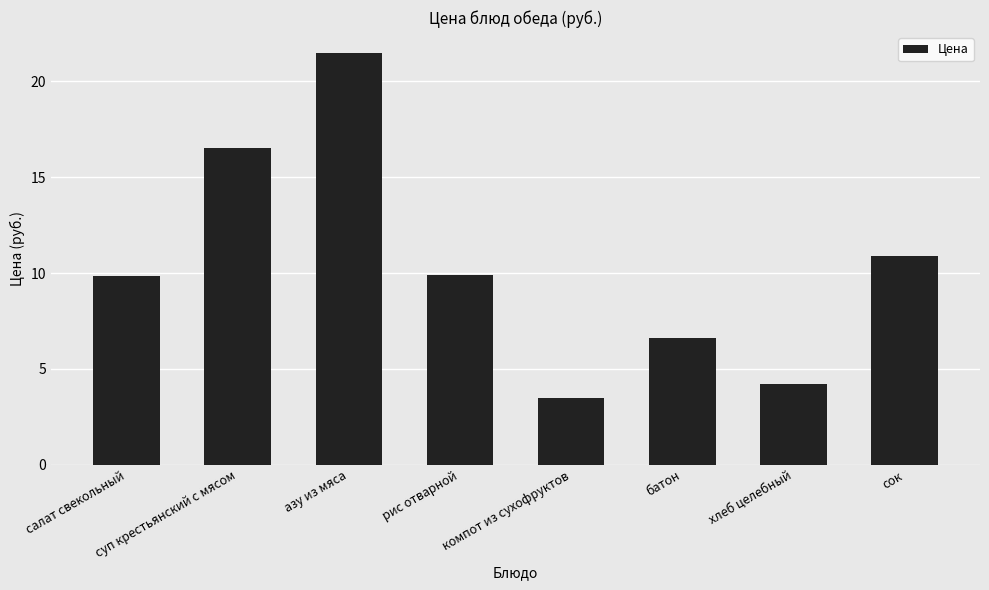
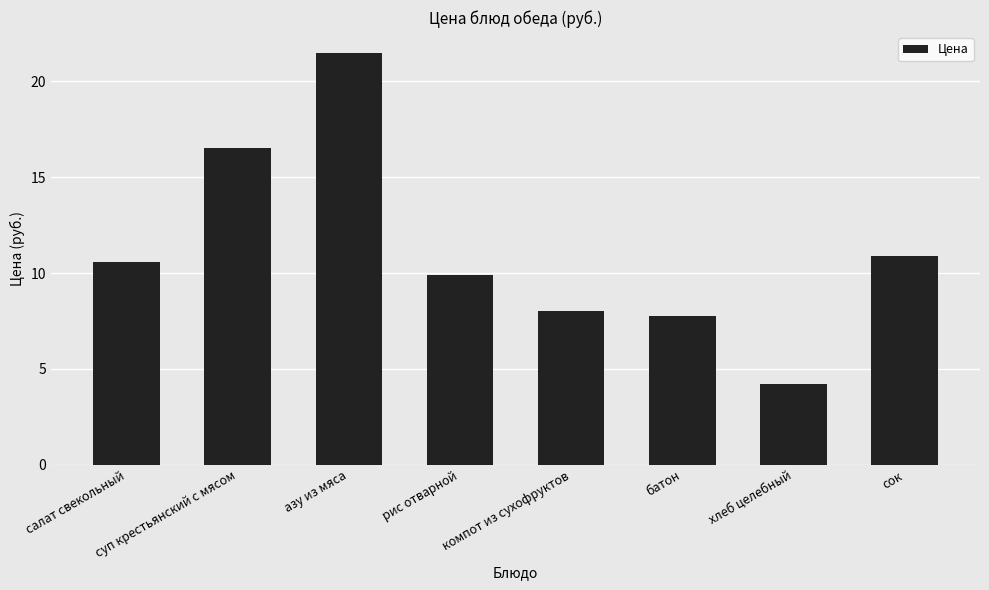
салат свекольный: 9.8 -> 10.6
компот из сухофруктов: 3.5 -> 8.0
батон: 6.6 -> 7.7
